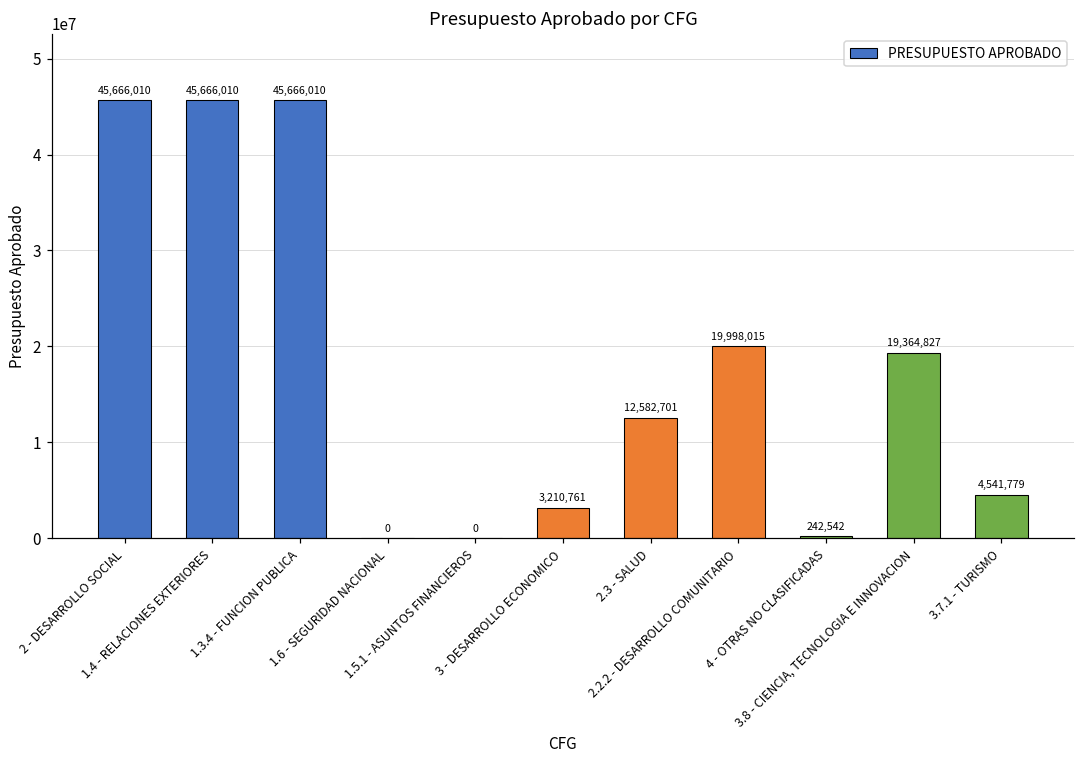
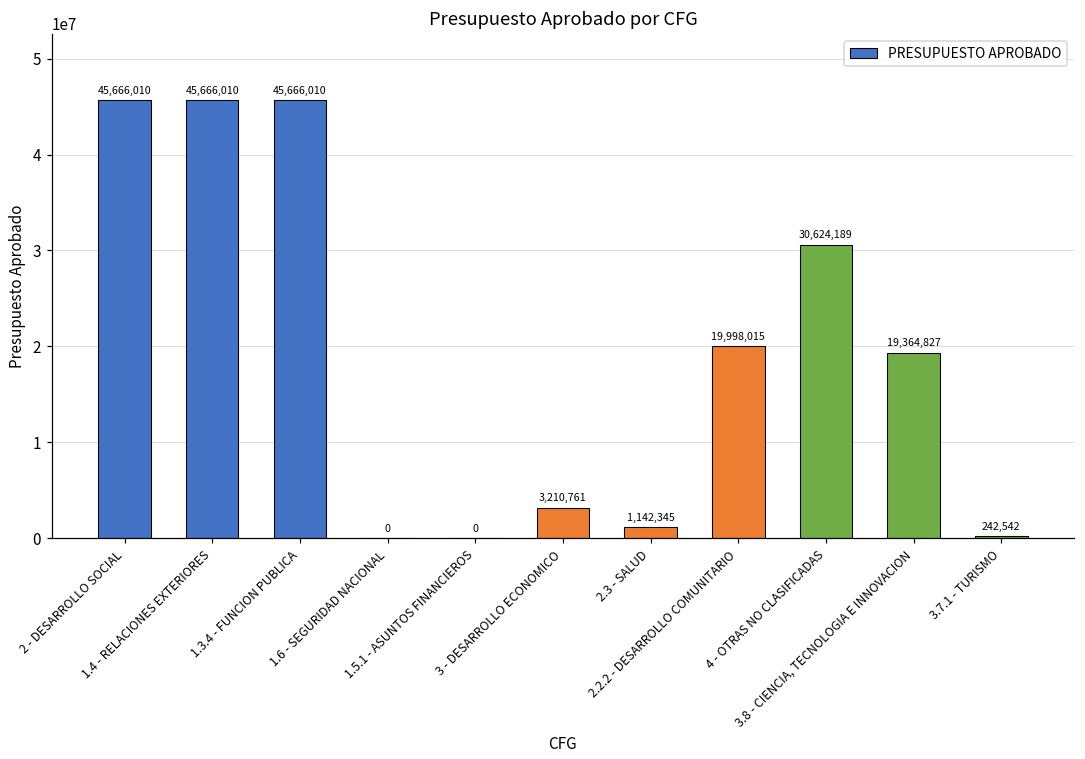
2.3 - SALUD: 12,582,701 -> 1,142,345
4 - OTRAS NO CLASIFICADAS: 242,542 -> 30,624,189
3.7.1 - TURISMO: 4,541,779 -> 242,542
